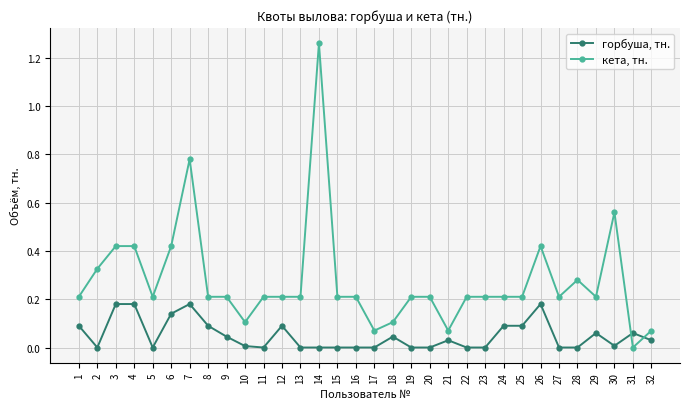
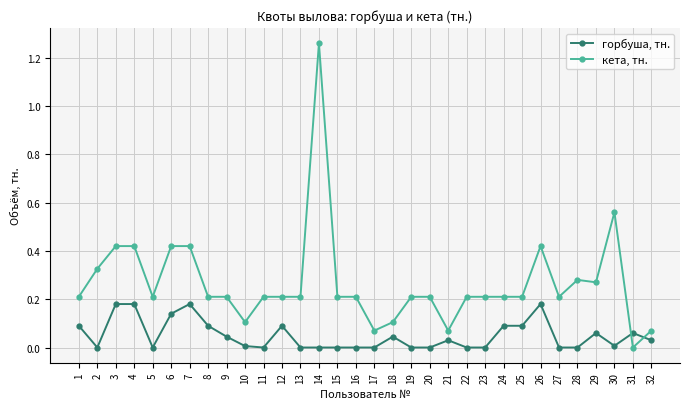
кета, тн., 7: 0.78 -> 0.42
кета, тн., 29: 0.21 -> 0.27
